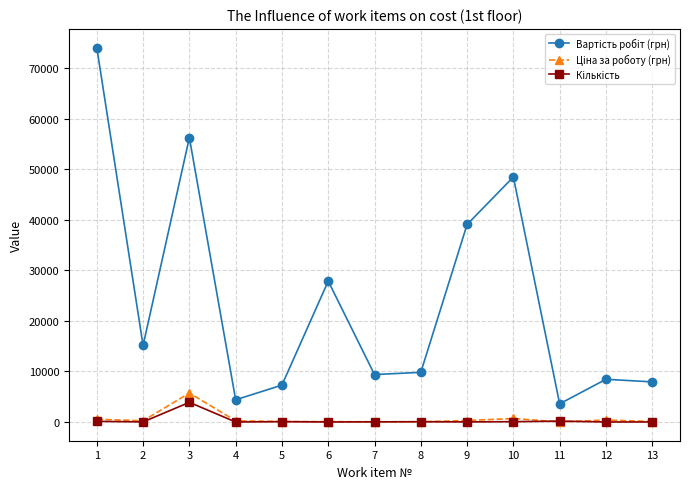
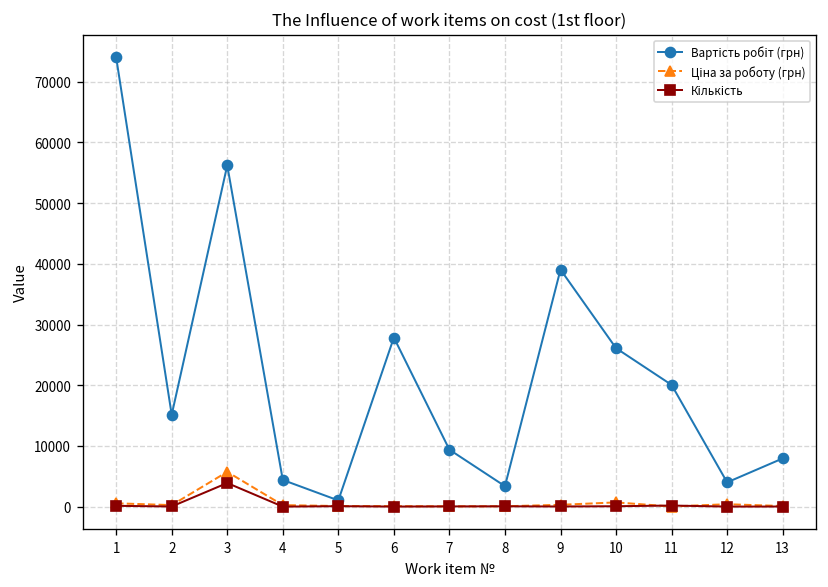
Вартість робіт (грн), 5: 7000 -> 1000
Вартість робіт (грн), 8: 10000 -> 3000
Вартість робіт (грн), 10: 48000 -> 26000
Вартість робіт (грн), 11: 4000 -> 20000
Вартість робіт (грн), 12: 8000 -> 4000
